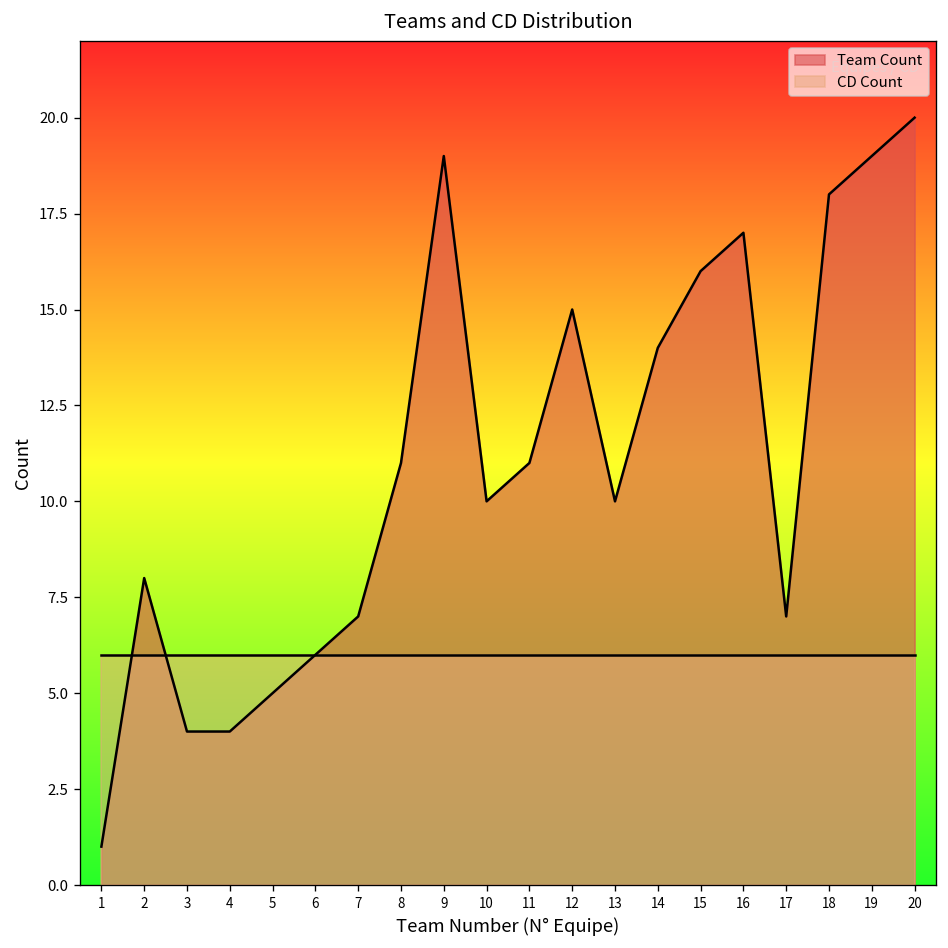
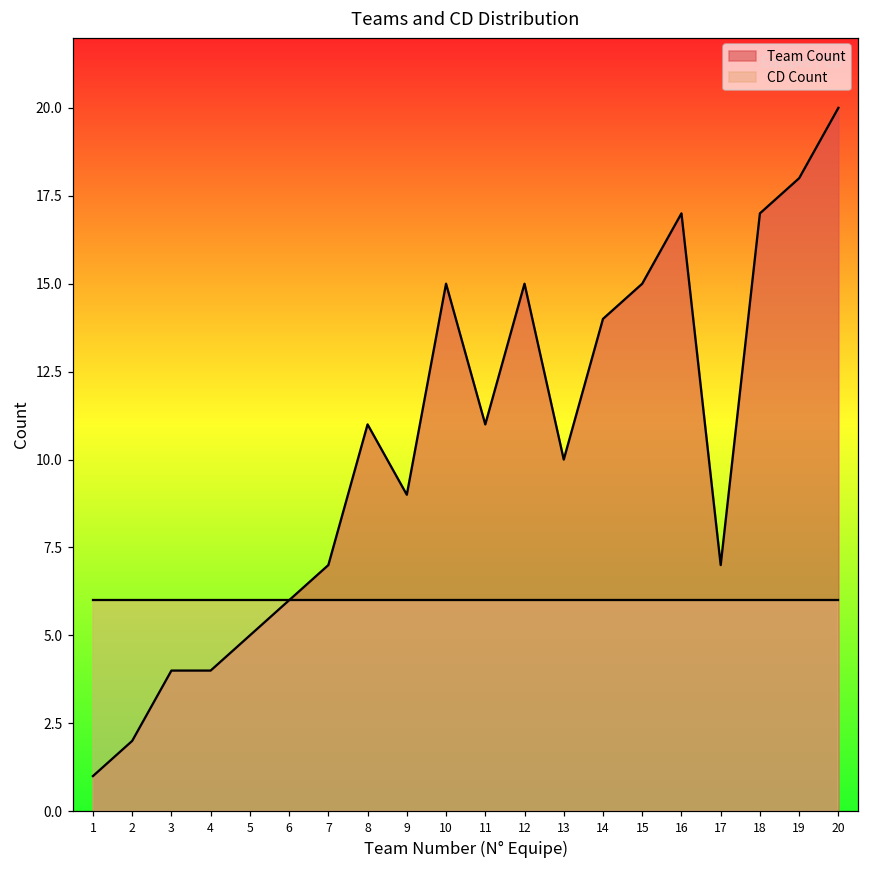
Team Count, 2: 8 -> 2
Team Count, 9: 19 -> 9
Team Count, 10: 10 -> 15
Team Count, 15: 16 -> 15
Team Count, 18: 18 -> 17
Team Count, 19: 19 -> 18
